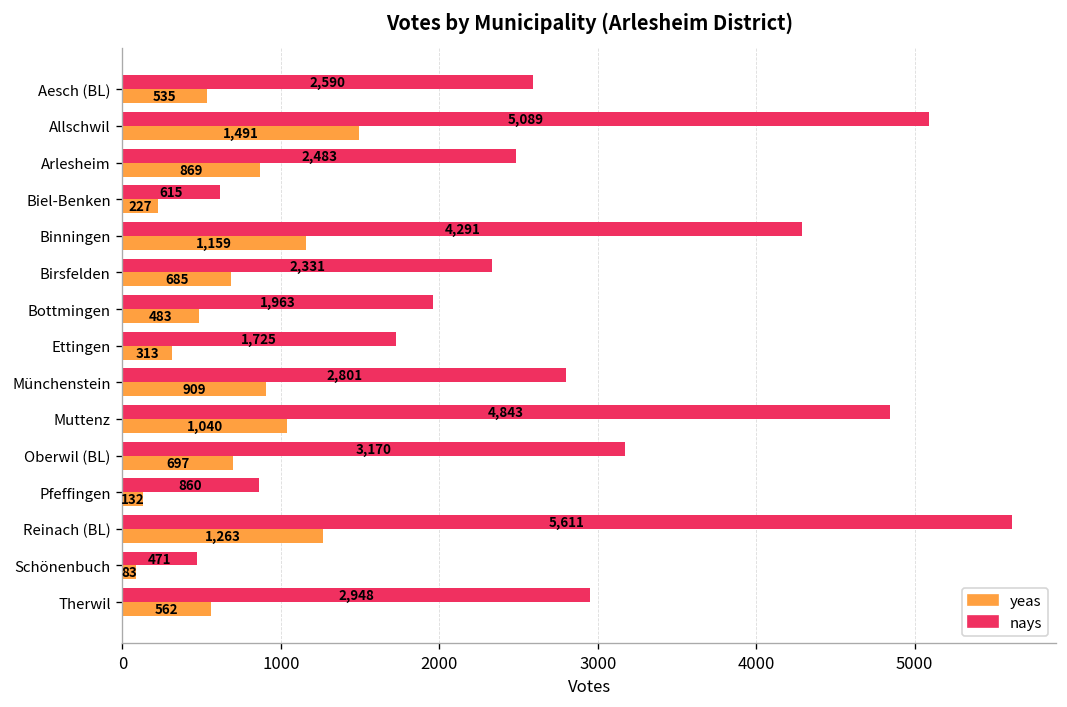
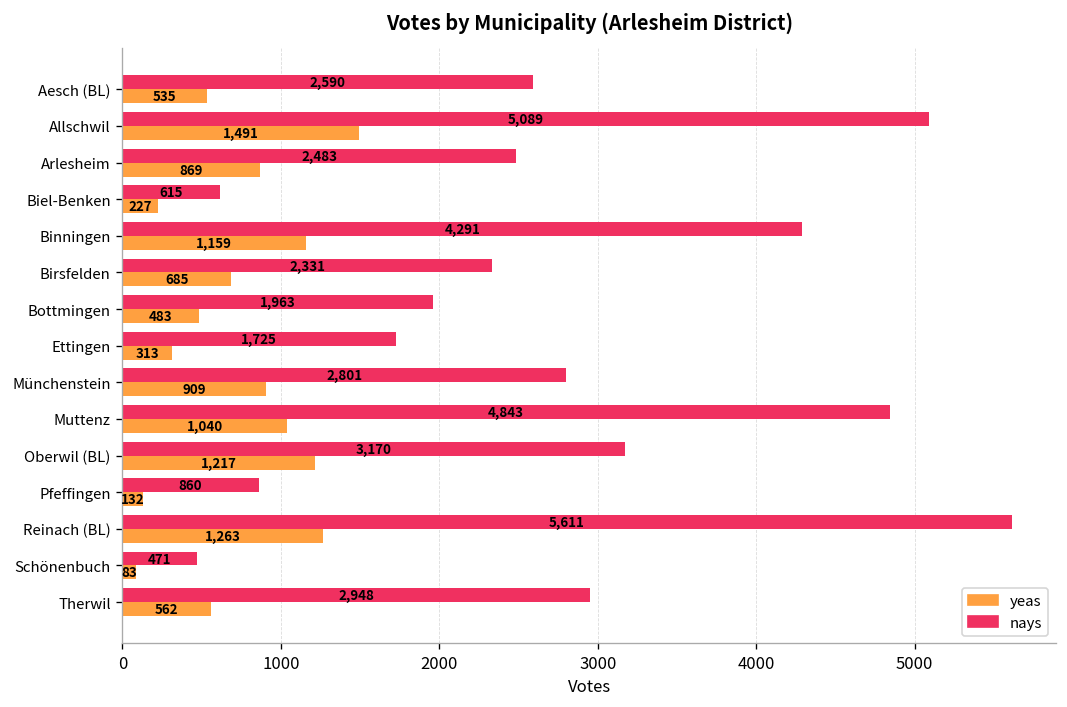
yeas, Oberwil (BL): 697 -> 1,217
